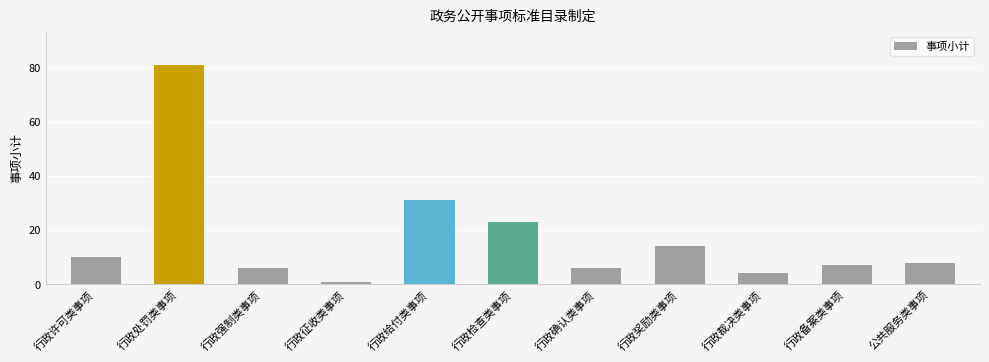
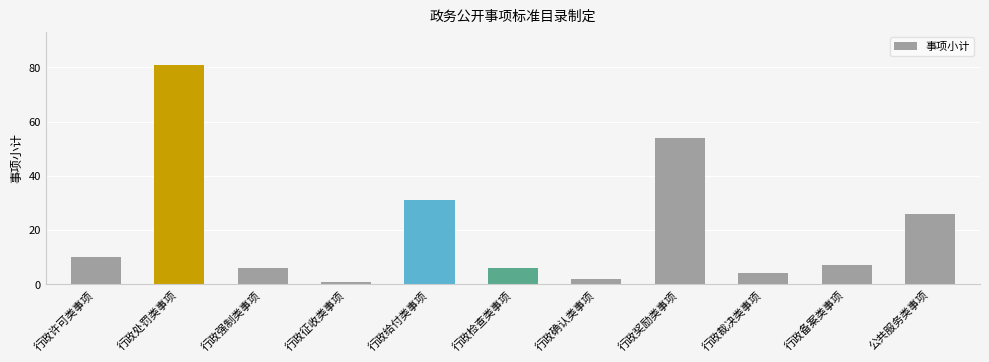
行政检查类事项: 23 -> 6
行政确认类事项: 6 -> 2
行政奖励类事项: 14 -> 54
公共服务类事项: 8 -> 26
